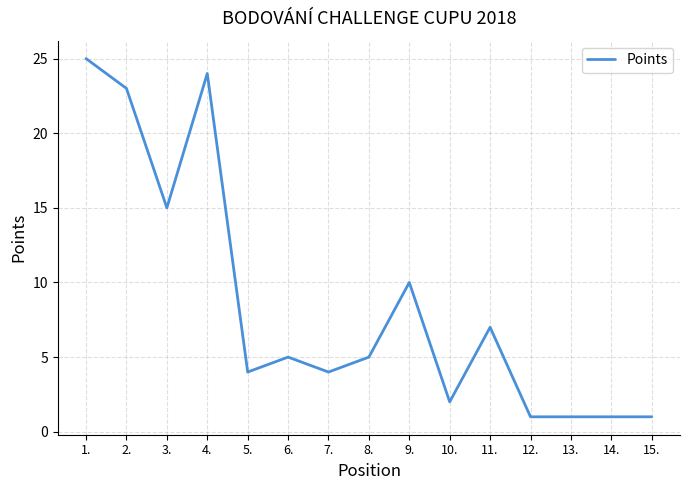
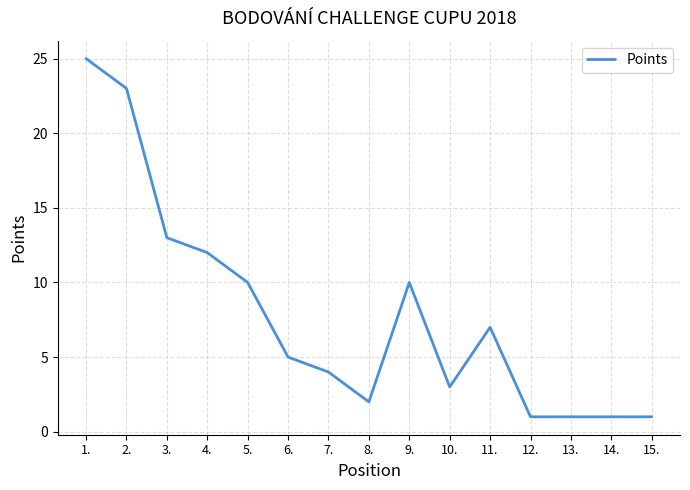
3.: 15 -> 13
4.: 24 -> 12
5.: 4 -> 10
8.: 5 -> 2
10.: 2 -> 3
